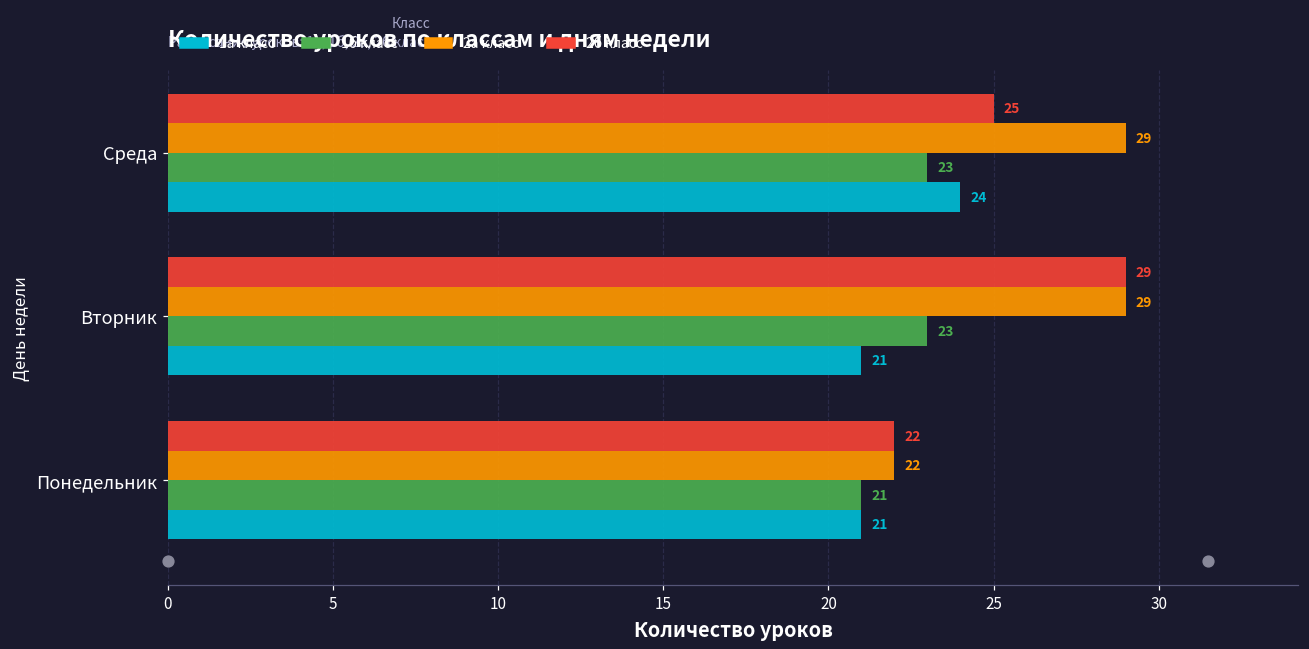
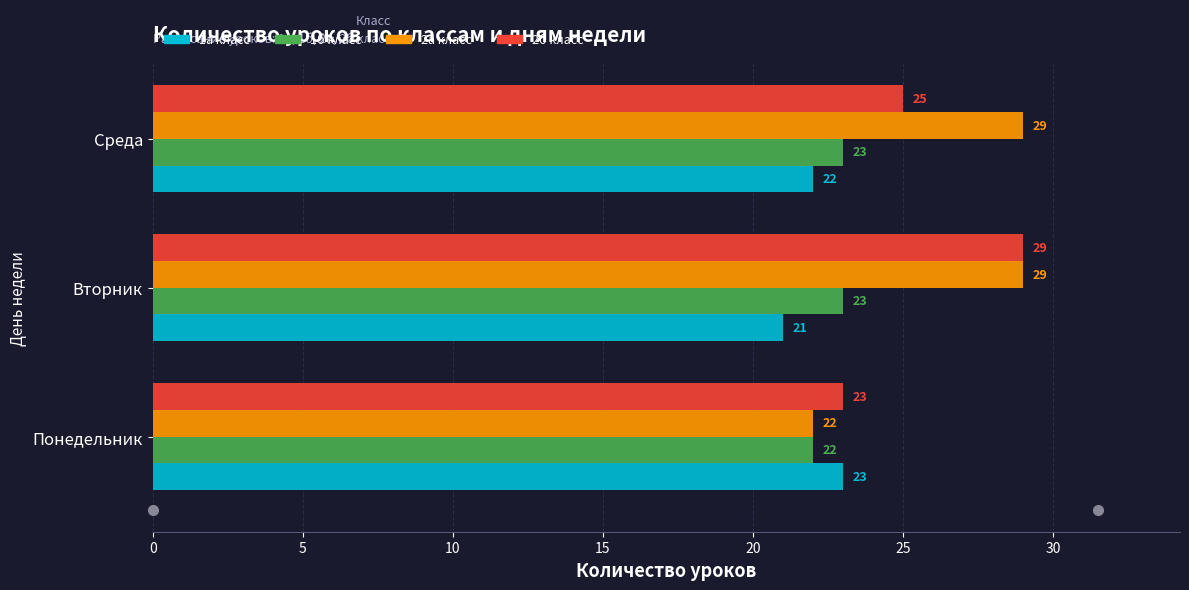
1а класс, Среда: 24 -> 22
2б класс, Понедельник: 22 -> 23
1б класс, Понедельник: 21 -> 22
1а класс, Понедельник: 21 -> 23
